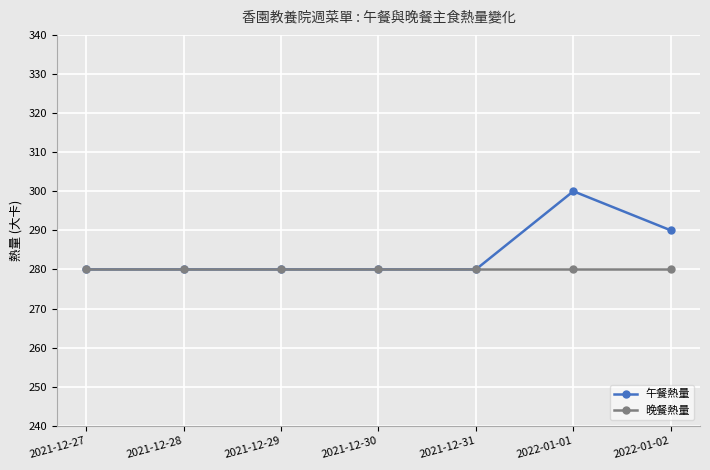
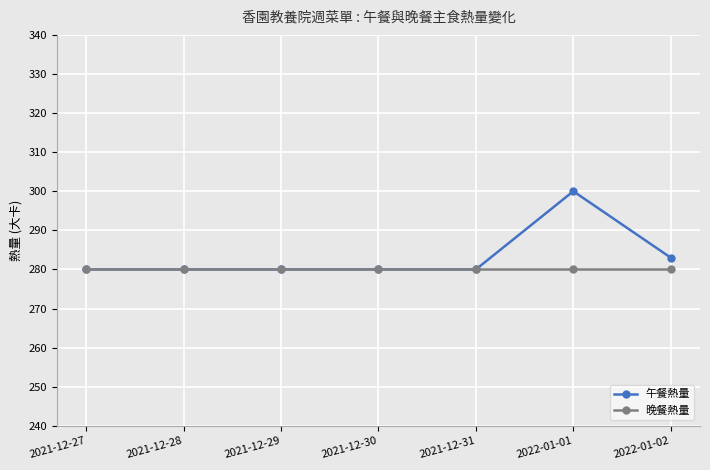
午餐熱量, 2022-01-02: 290 -> 283
